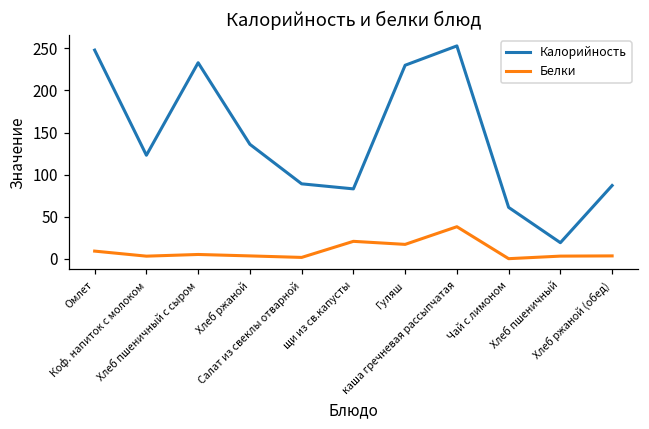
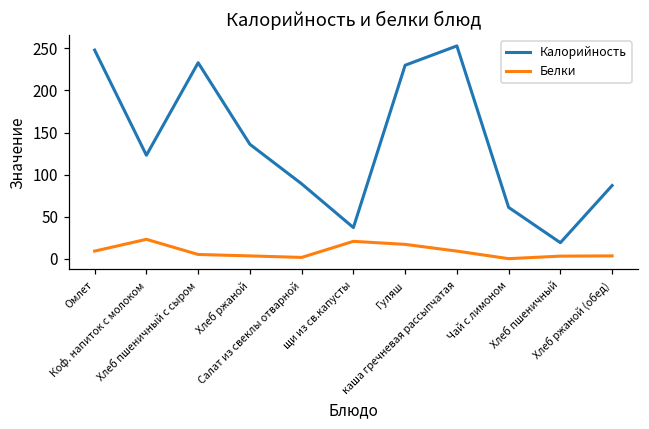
Белки, Коф. напиток с молоком: 0 -> 20
Калорийность, щи из св.капусты: 80 -> 40
Белки, каша гречневая рассыпчатая: 40 -> 10
